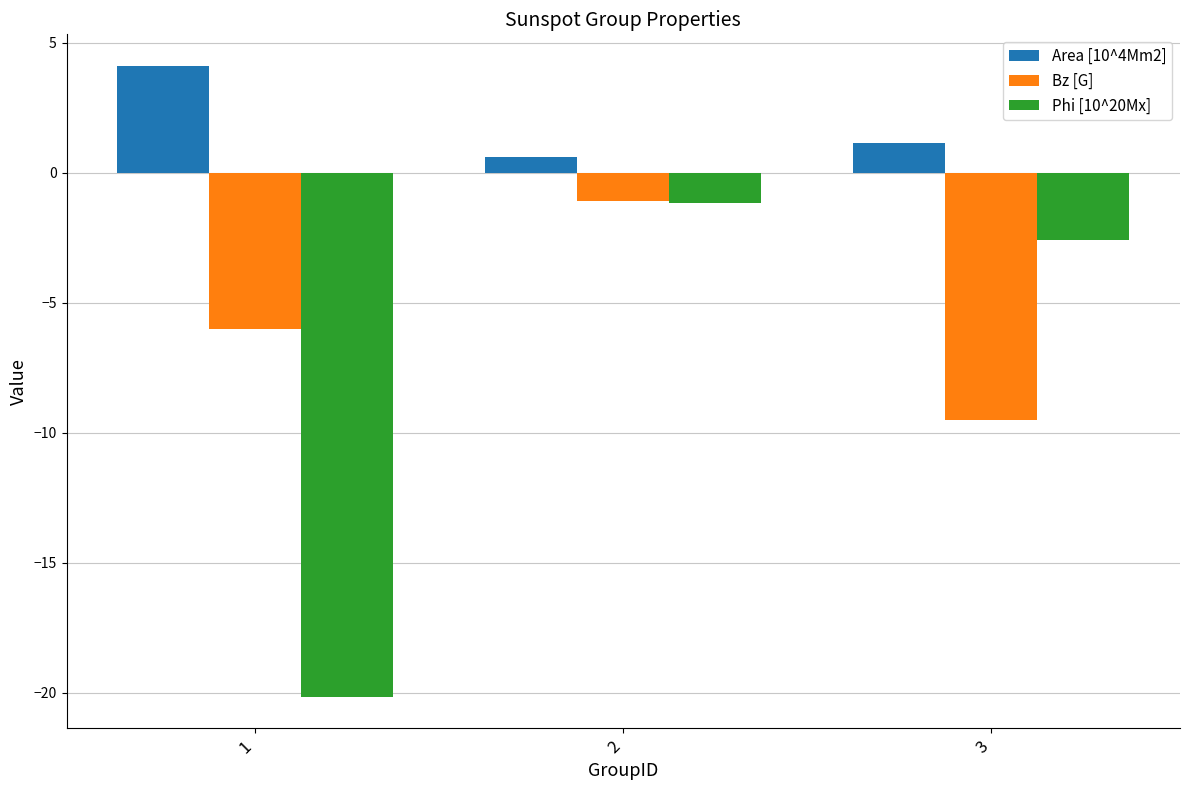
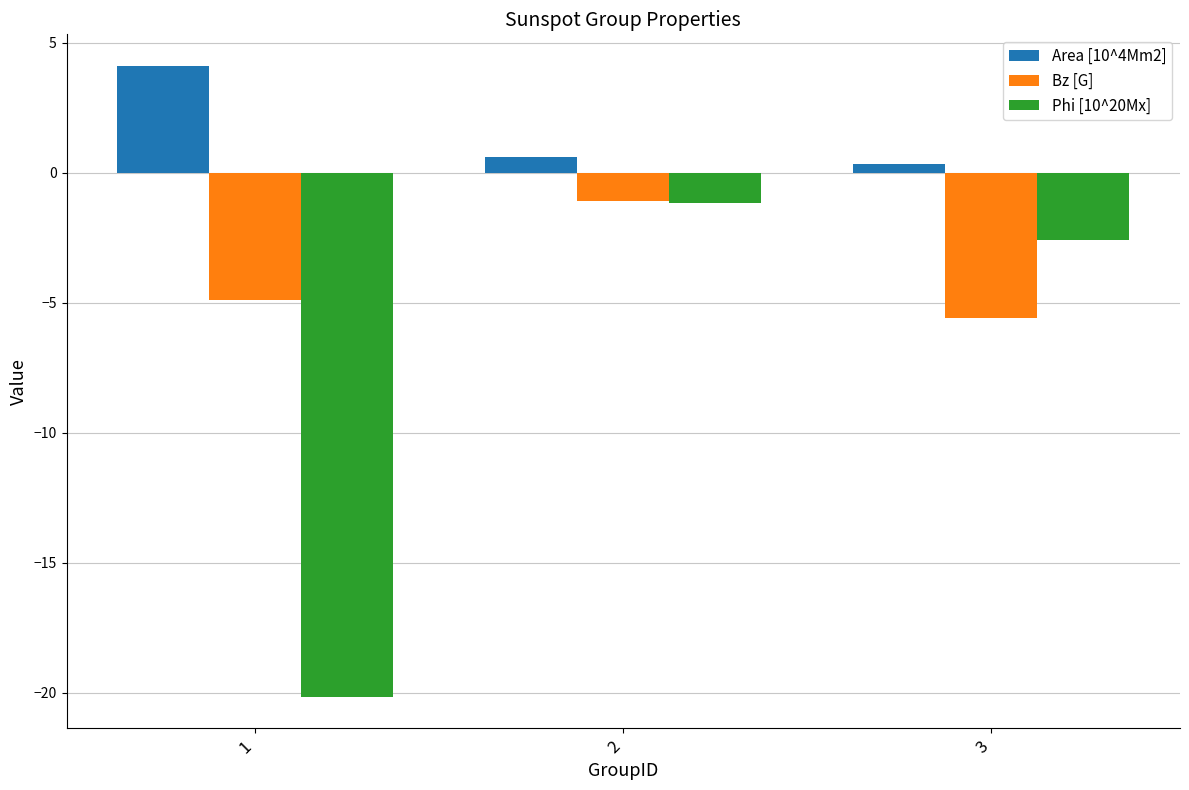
Bz [G], 1: -6.0 -> -4.9
Area [10^4Mm2], 3: 1.2 -> 0.3
Bz [G], 3: -9.5 -> -5.6
